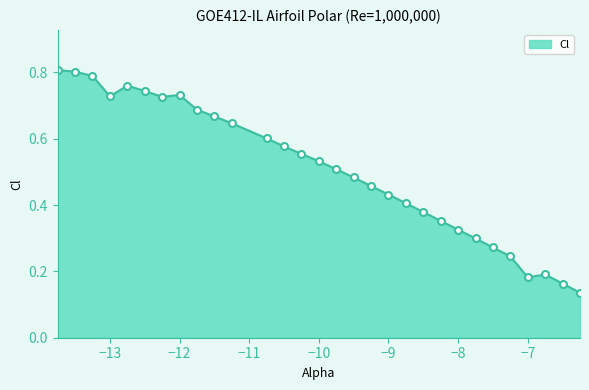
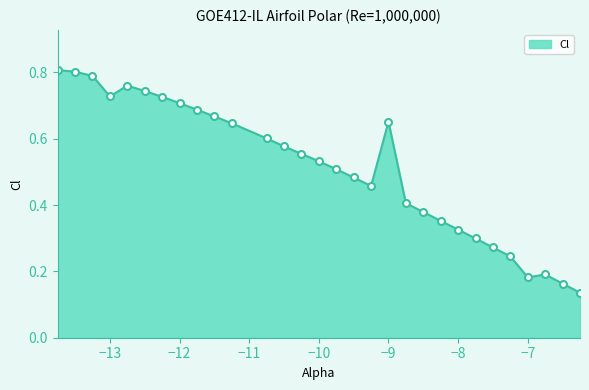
−12: 0.73 -> 0.71
−9: 0.43 -> 0.65
